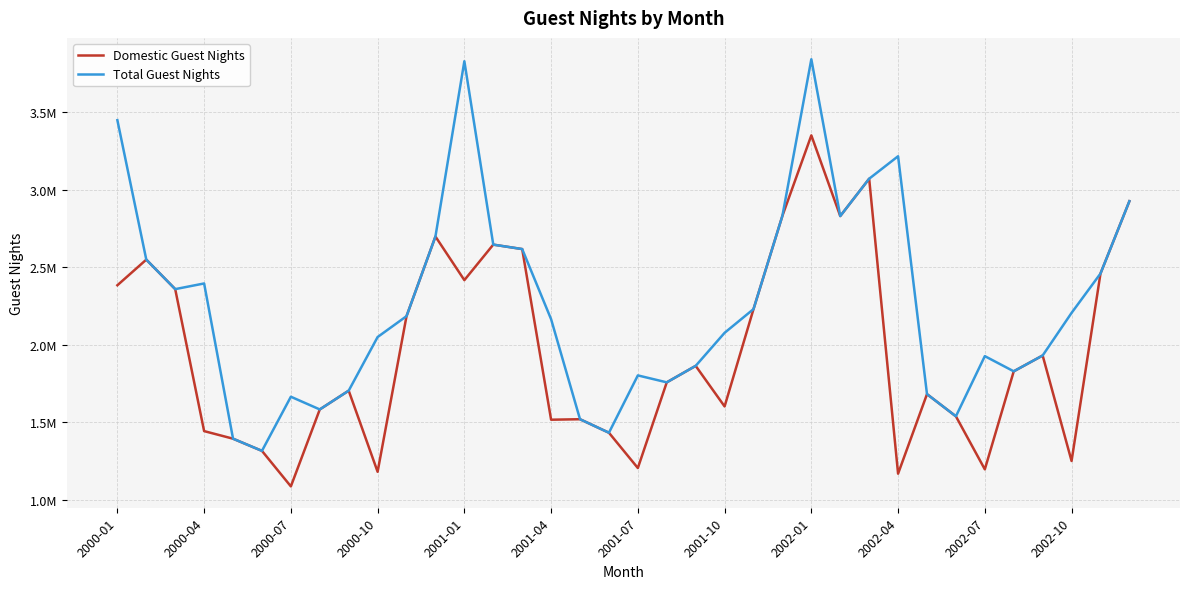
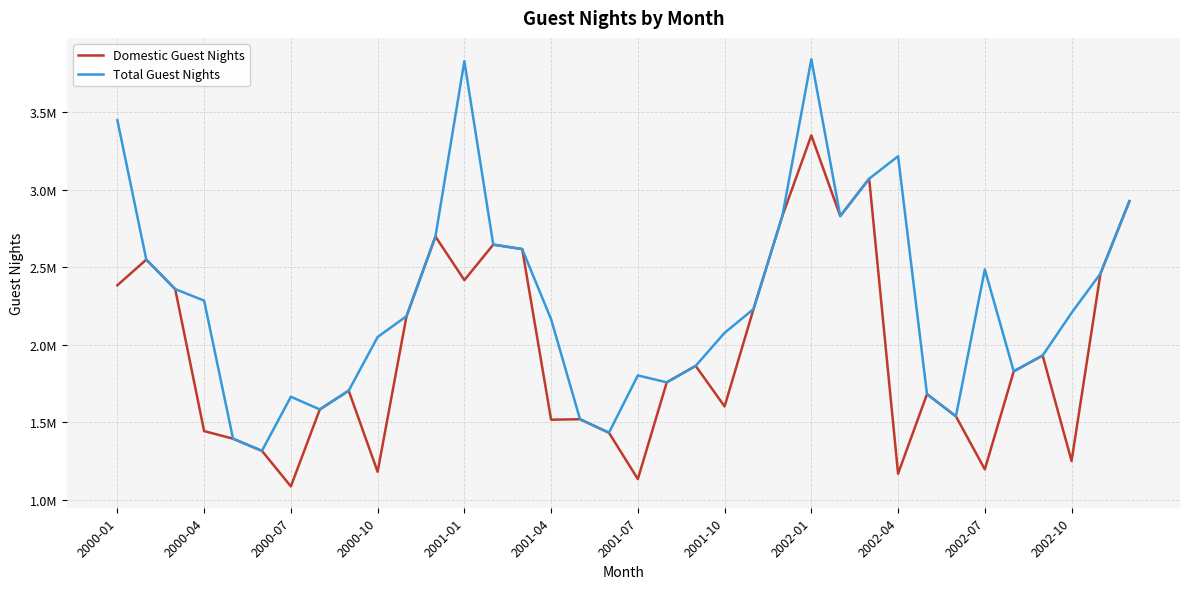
Total Guest Nights, 2000-04: 2390000 -> 2280000
Domestic Guest Nights, 2001-07: 1210000 -> 1130000
Total Guest Nights, 2002-07: 1930000 -> 2490000
